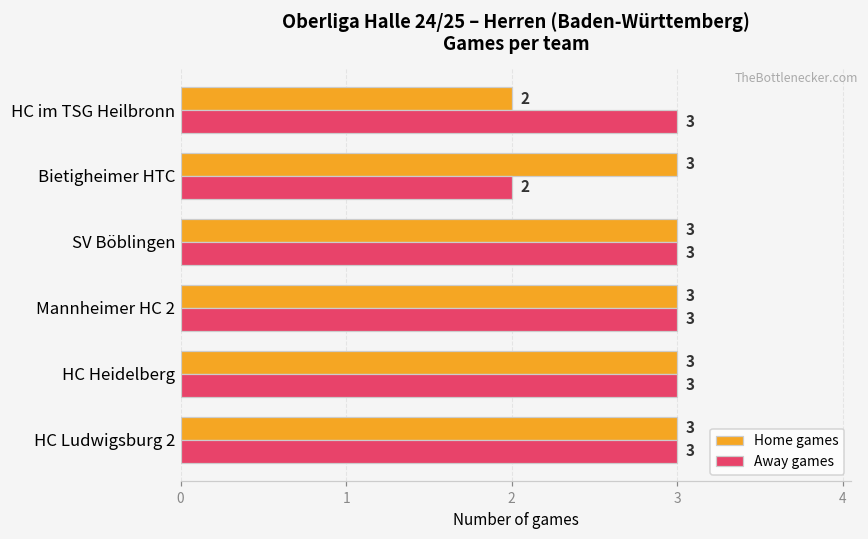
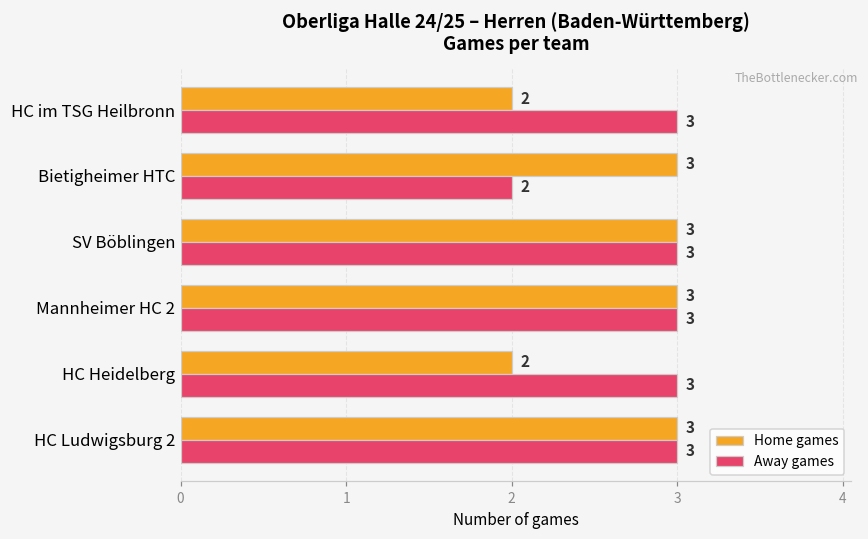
Home games, HC Heidelberg: 3 -> 2
